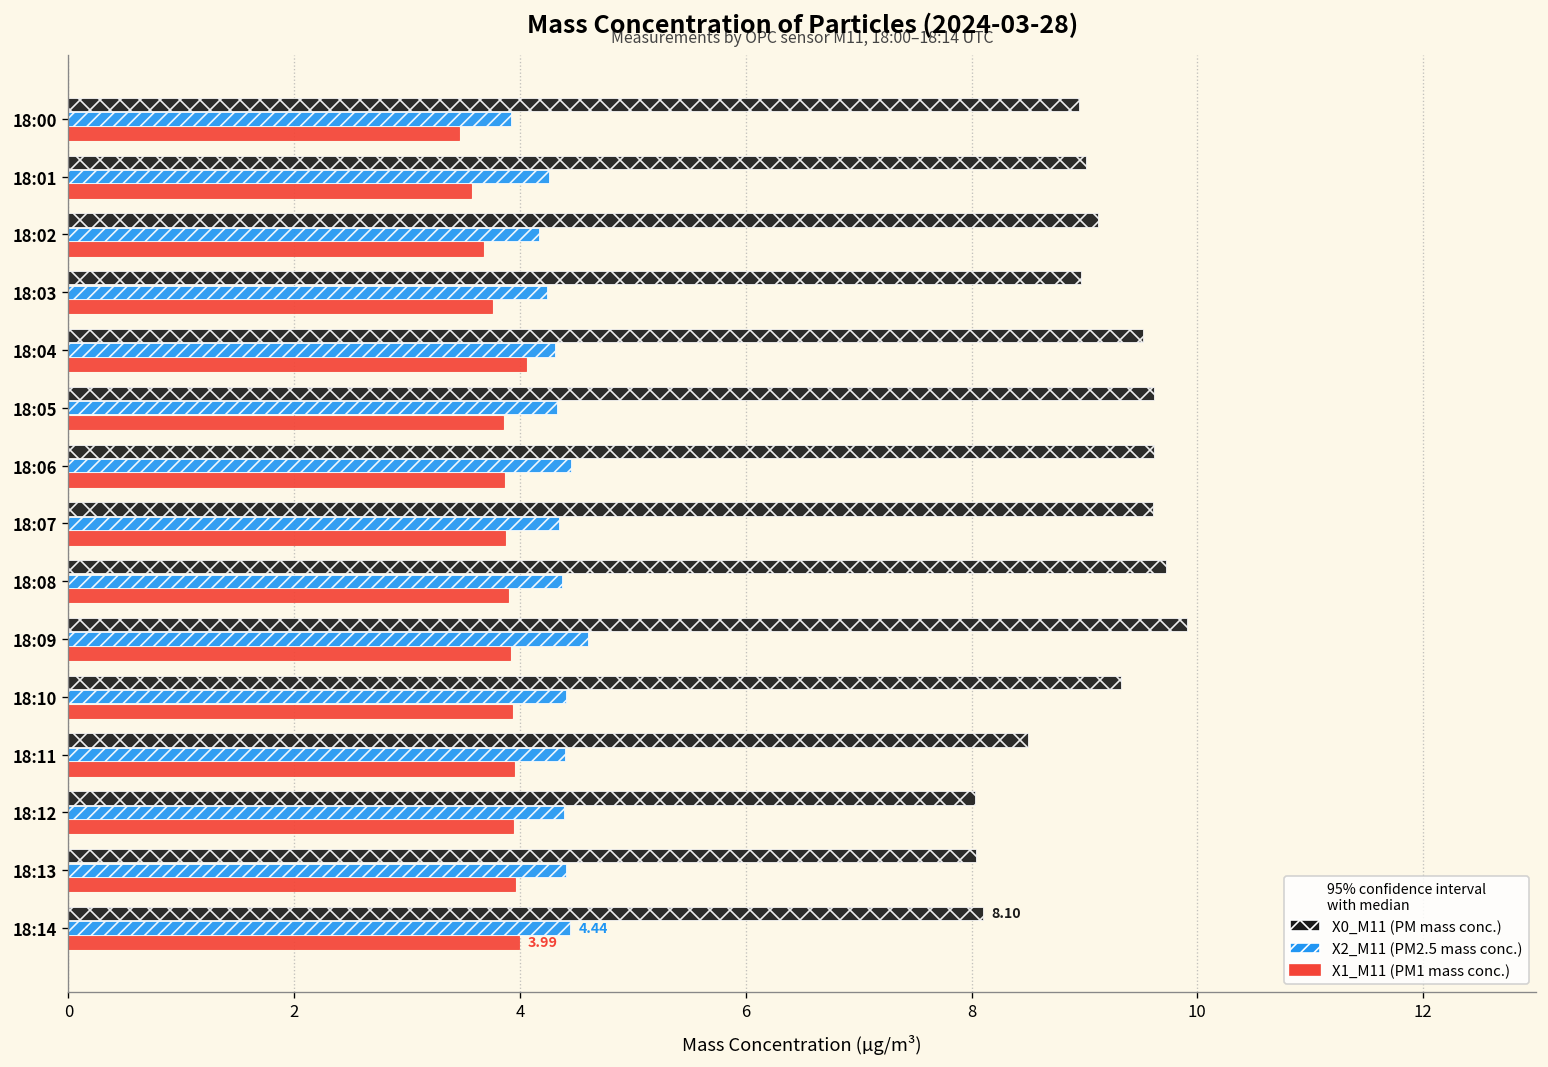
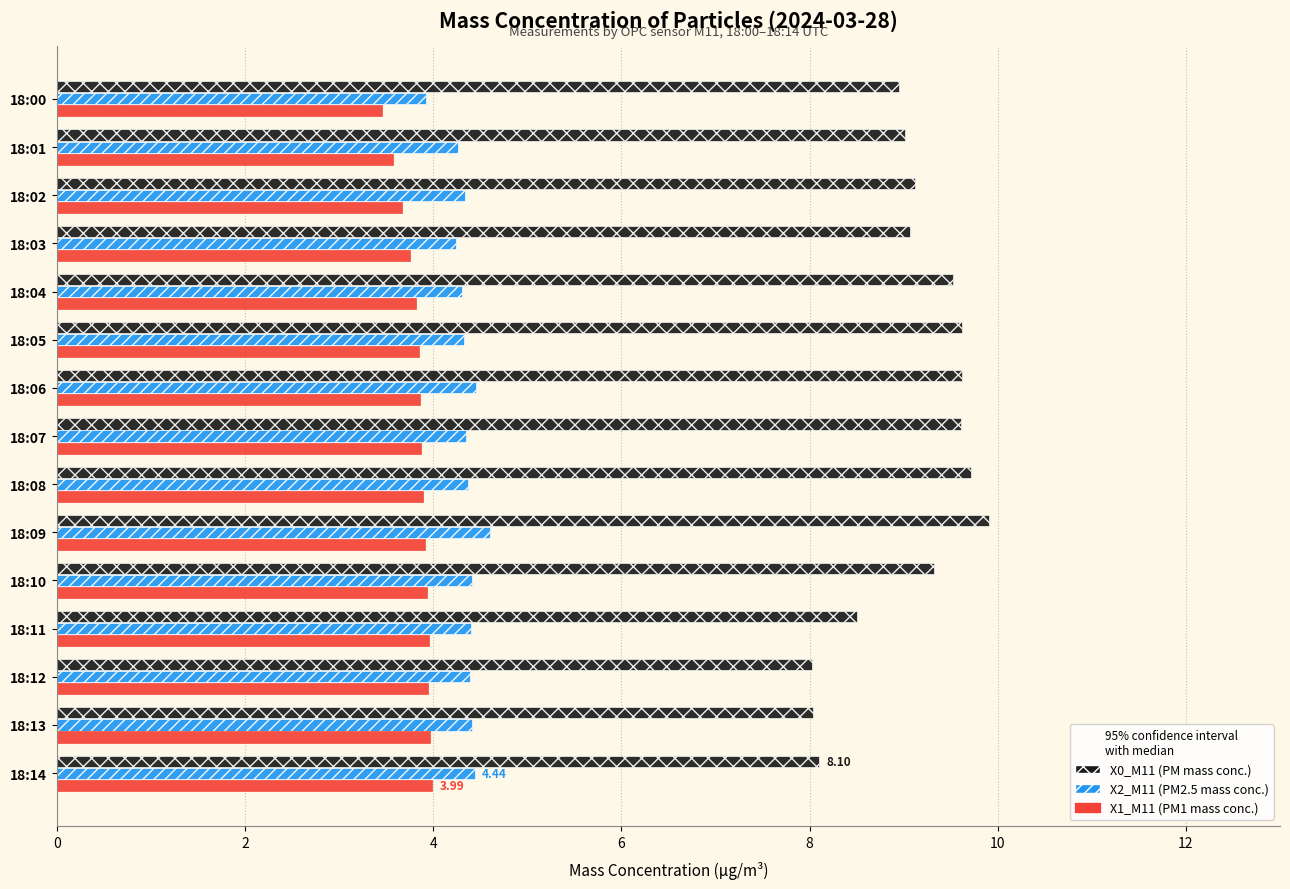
X2_M11 (PM2.5 mass conc.), 18:02: 4.2 -> 4.3
X0_M11 (PM mass conc.), 18:03: 9.0 -> 9.1
X1_M11 (PM1 mass conc.), 18:04: 4.1 -> 3.8
